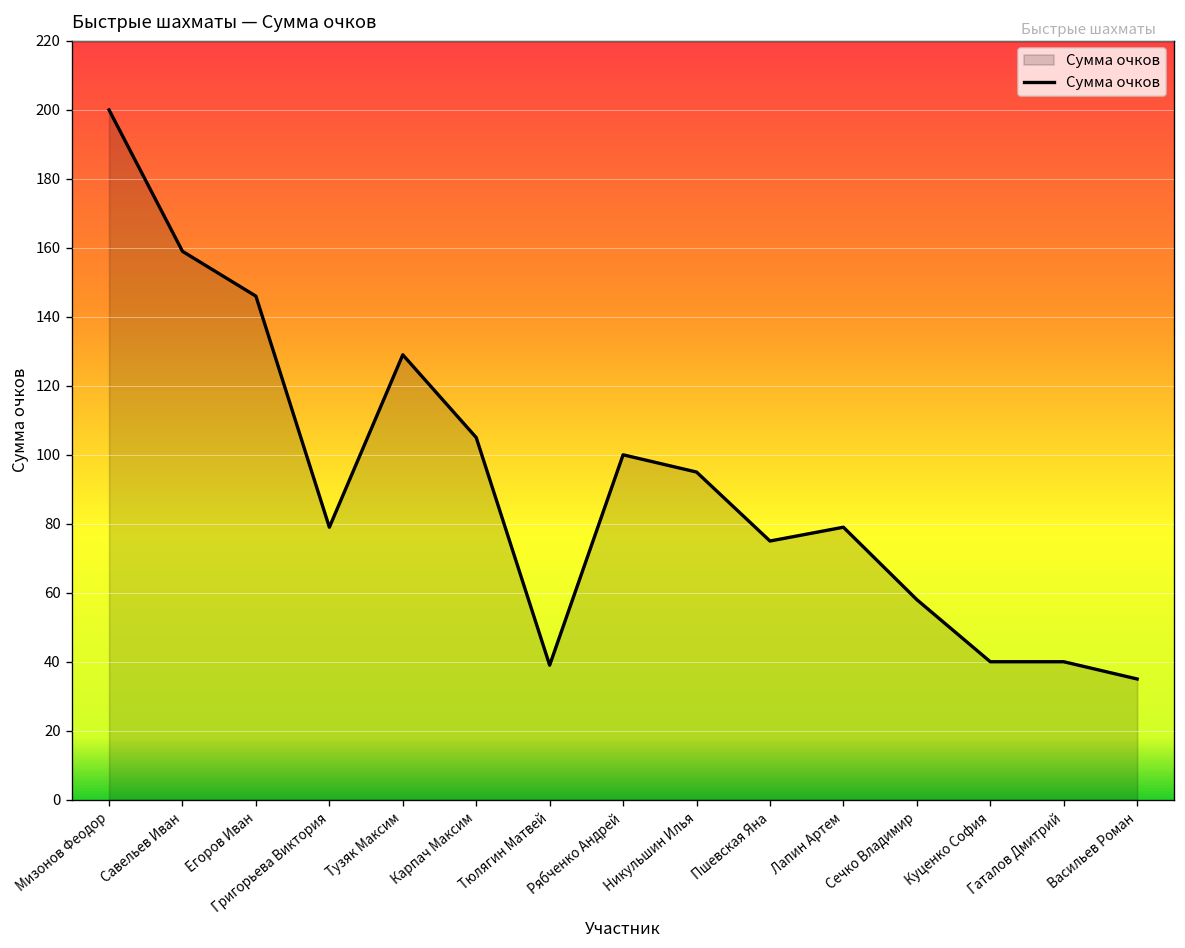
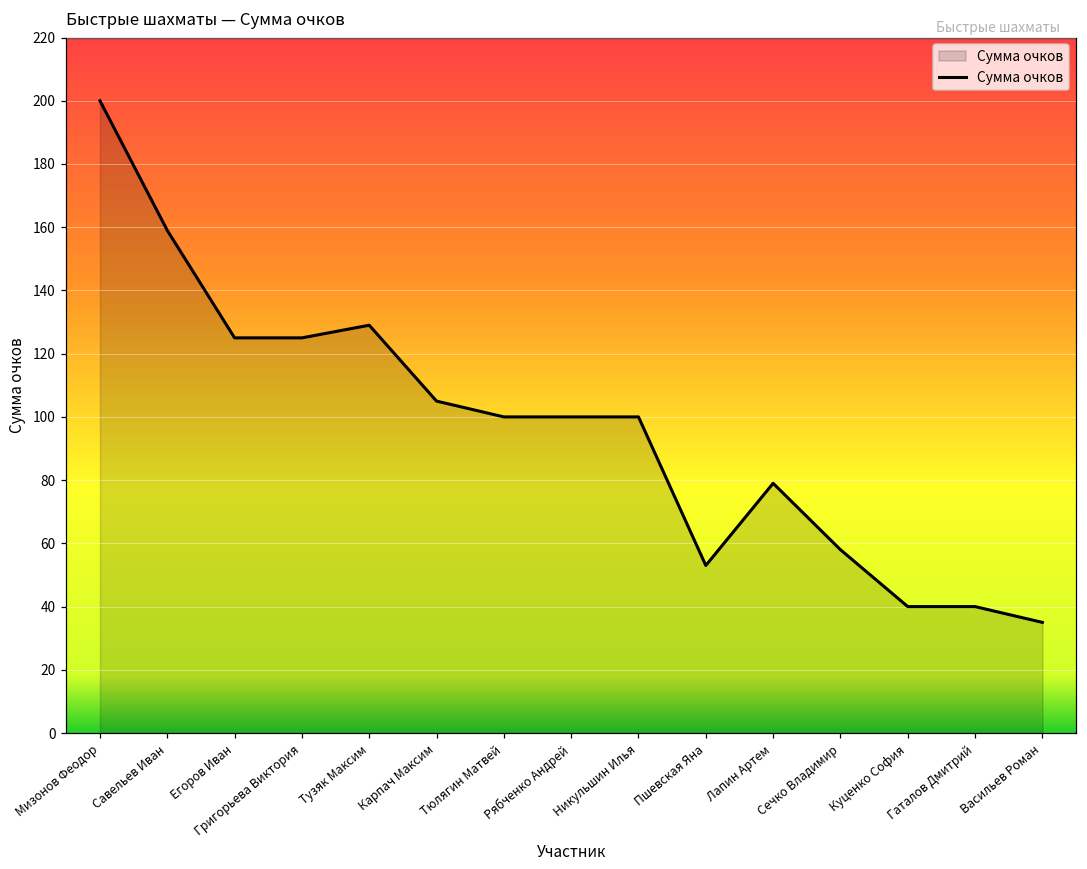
Егоров Иван: 146 -> 125
Григорьева Виктория: 79 -> 125
Тюлягин Матвей: 39 -> 100
Никульшин Илья: 95 -> 100
Пшевская Яна: 75 -> 53
